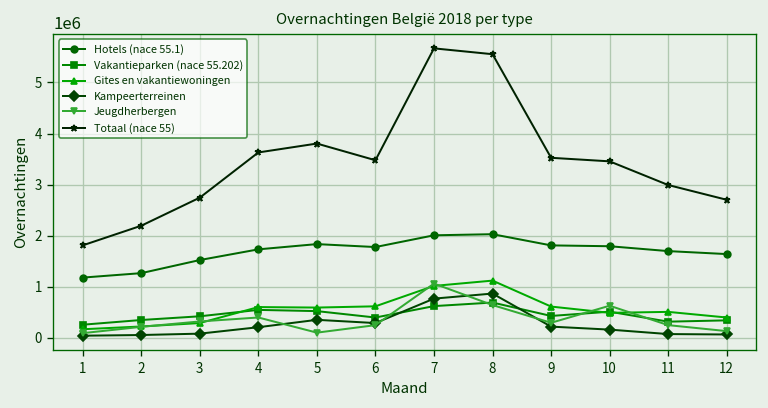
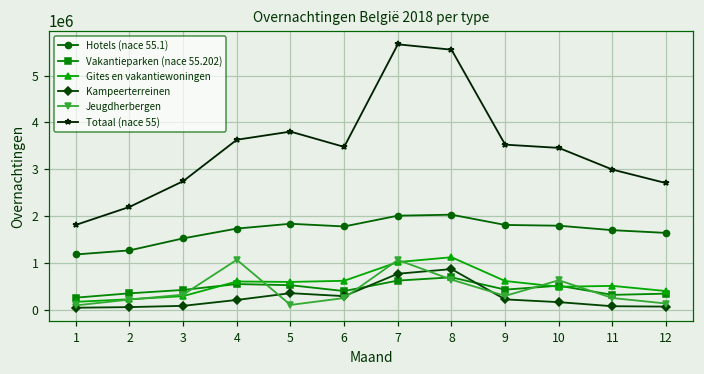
Jeugdherbergen, 4: 400000 -> 1100000
